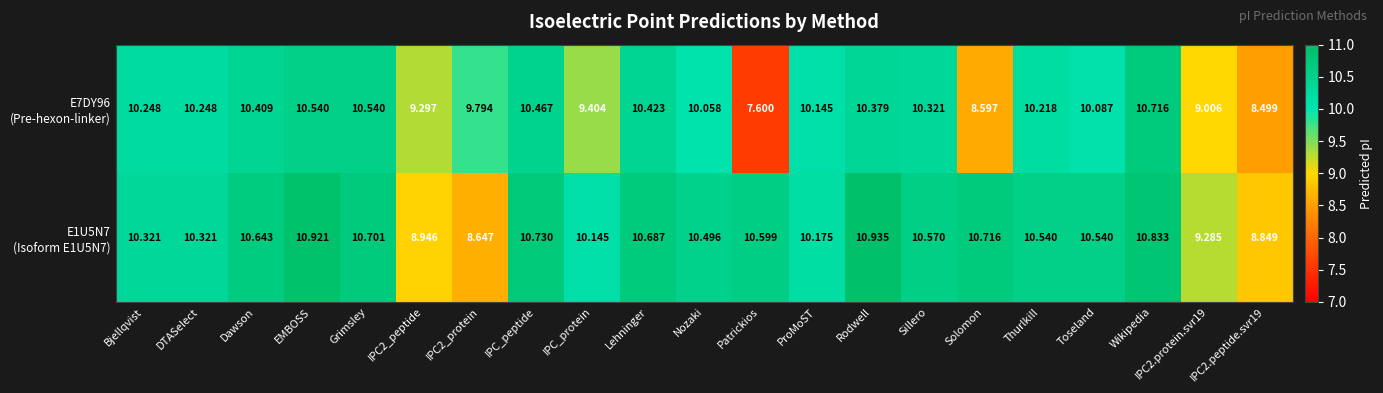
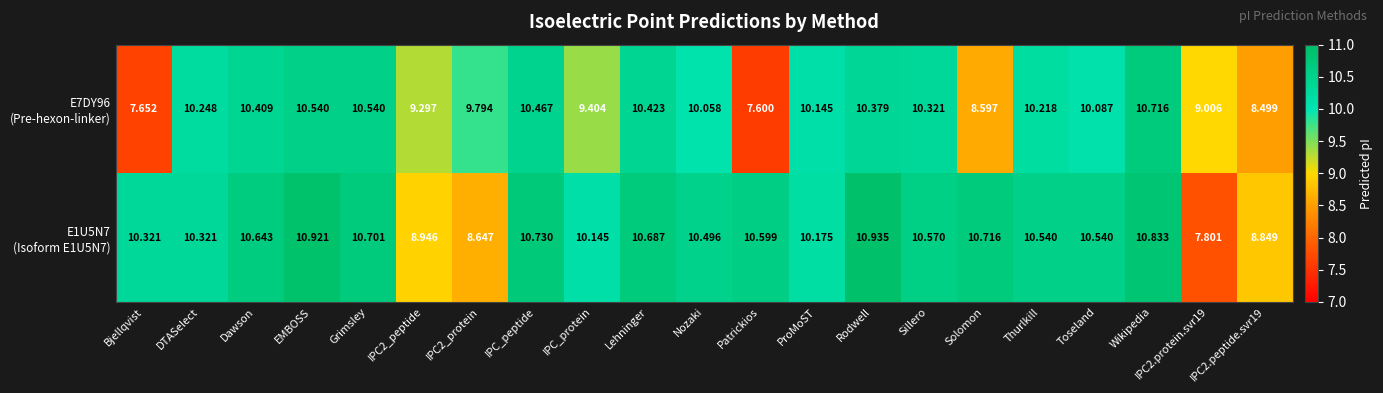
E7DY96 (Pre-hexon-linker), Bjellqvist: 10.248 -> 7.652
E1U5N7 (Isoform E1U5N7), IPC2.protein.svr19: 9.285 -> 7.801
